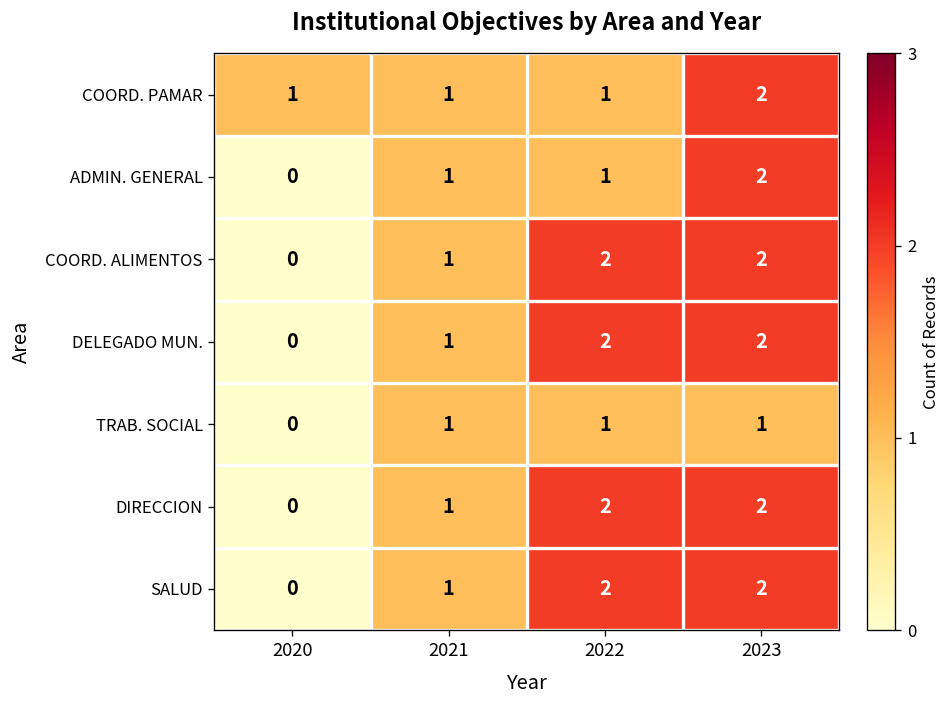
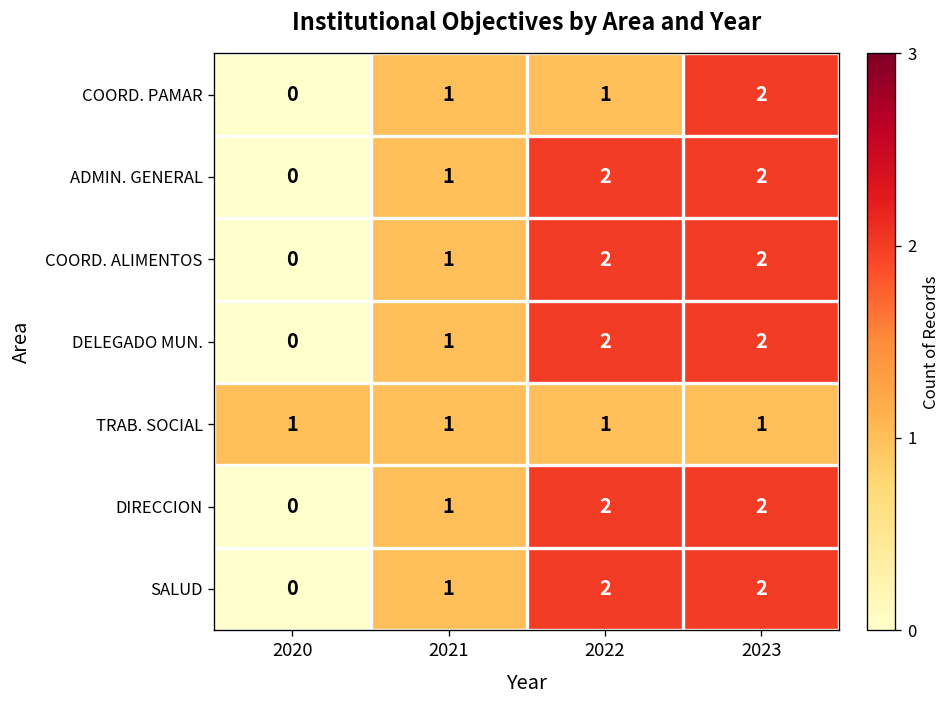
COORD. PAMAR, 2020: 1 -> 0
ADMIN. GENERAL, 2022: 1 -> 2
TRAB. SOCIAL, 2020: 0 -> 1
